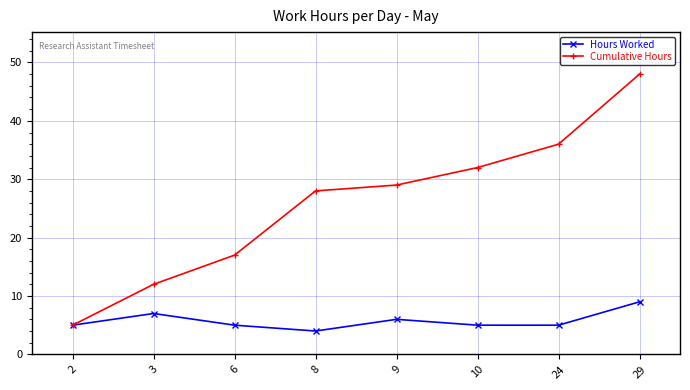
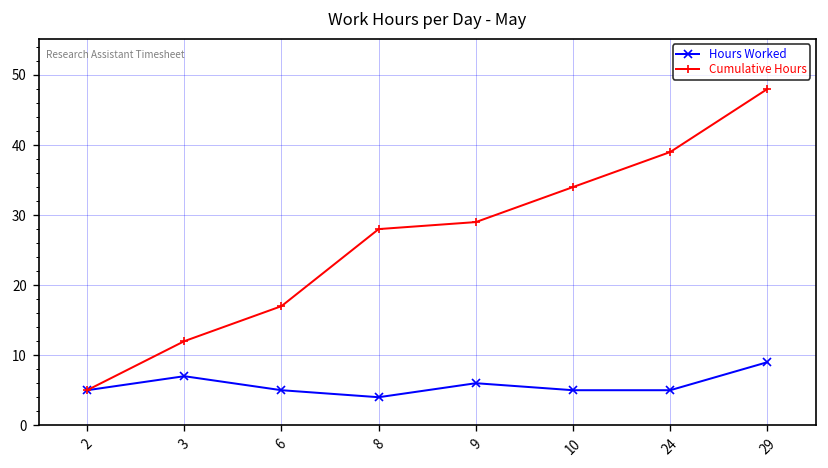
Cumulative Hours, 10: 32 -> 34
Cumulative Hours, 24: 36 -> 39
